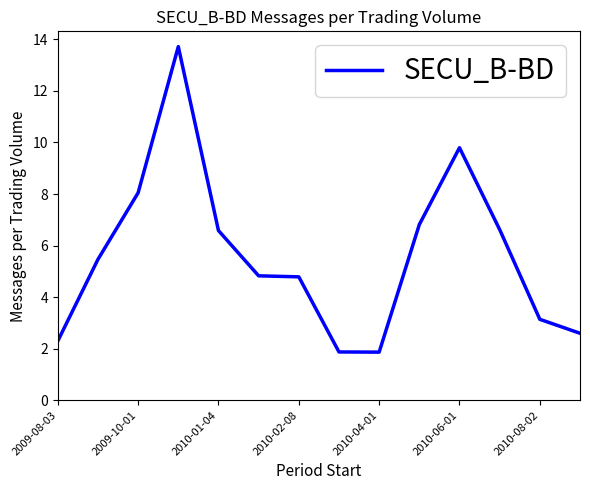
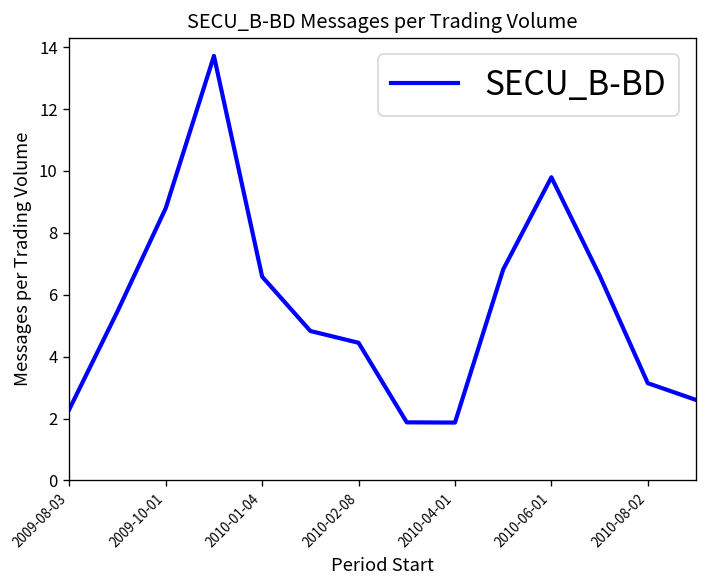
2009-10-01: 8.0 -> 8.8
2010-02-08: 4.8 -> 4.4
